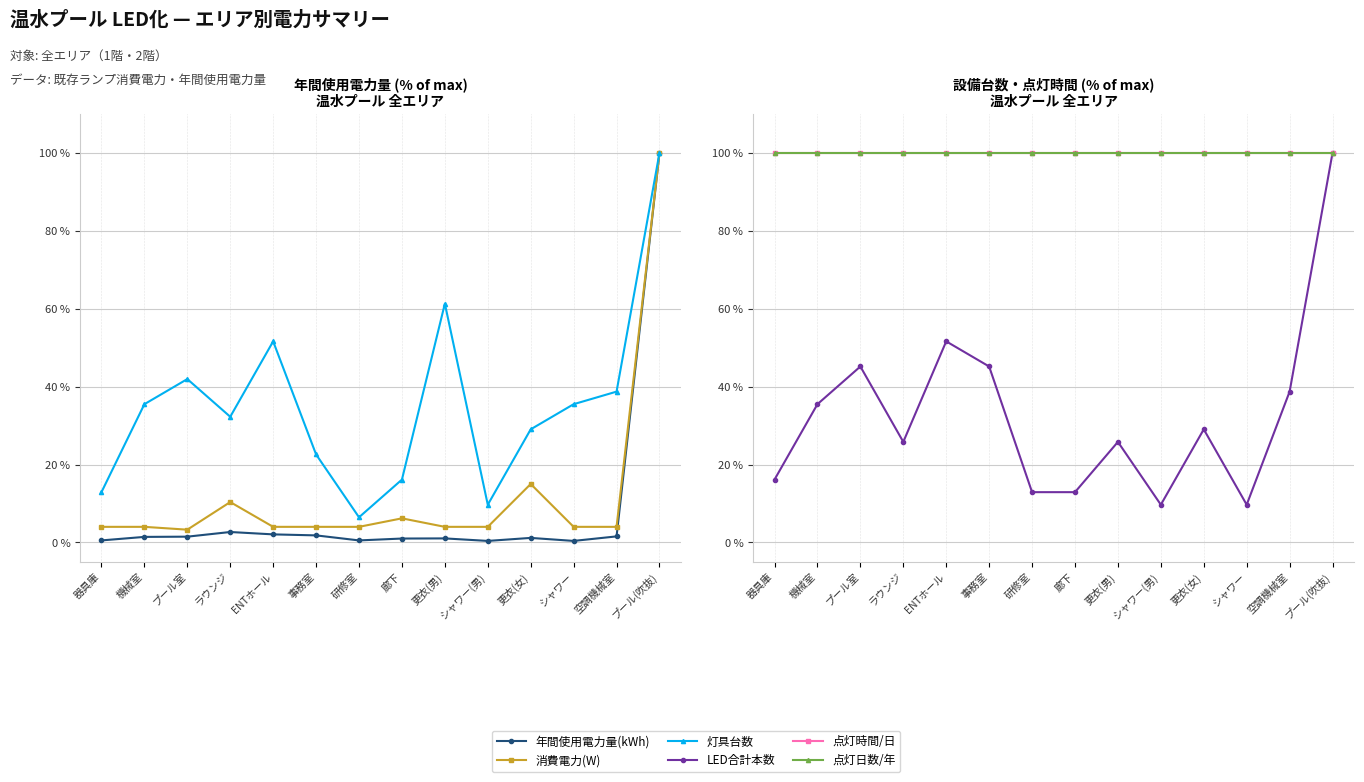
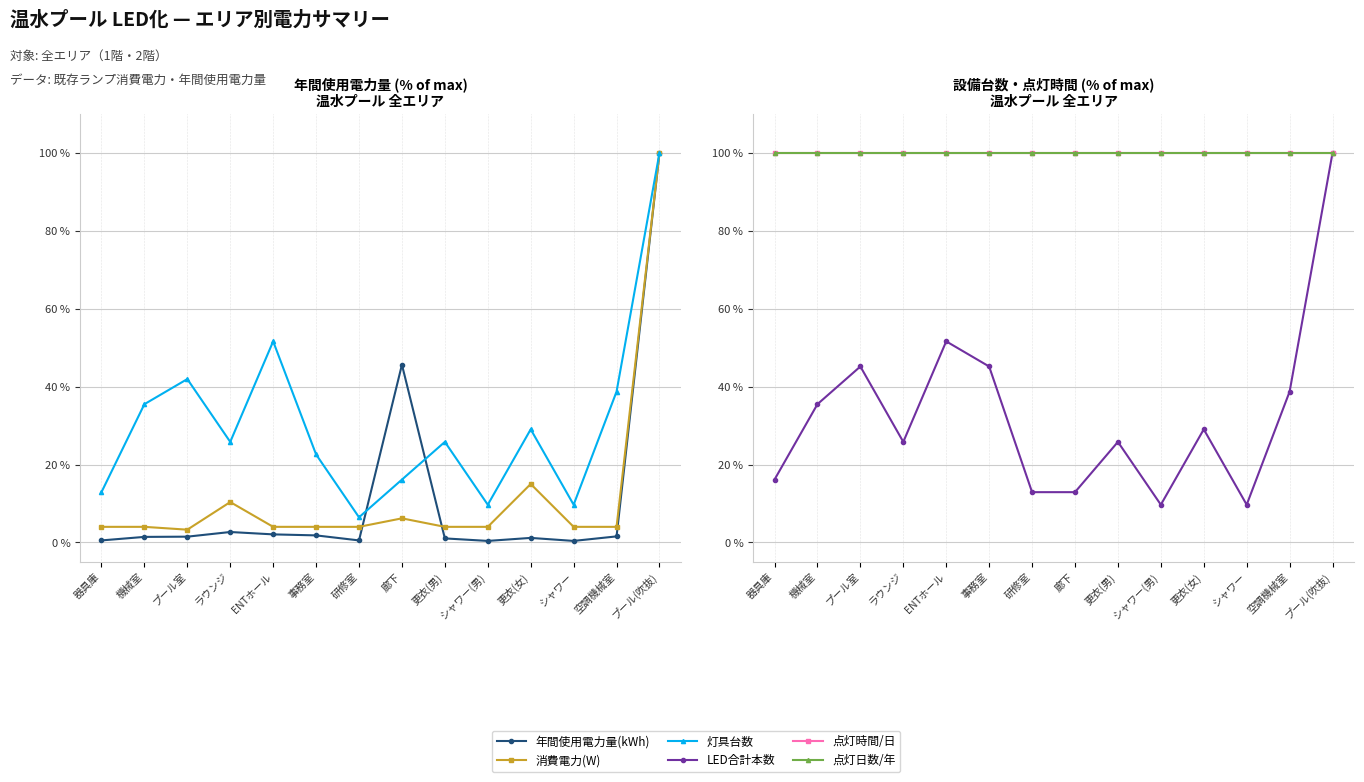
年間使用電力量 (% of max) 温水プール 全エリア, 灯具台数, ラウンジ: 32 % -> 26 %
年間使用電力量 (% of max) 温水プール 全エリア, 年間使用電力量(kWh), 廊下: 1 % -> 46 %
年間使用電力量 (% of max) 温水プール 全エリア, 灯具台数, 更衣(男): 61 % -> 26 %
年間使用電力量 (% of max) 温水プール 全エリア, 灯具台数, シャワー: 35 % -> 10 %
